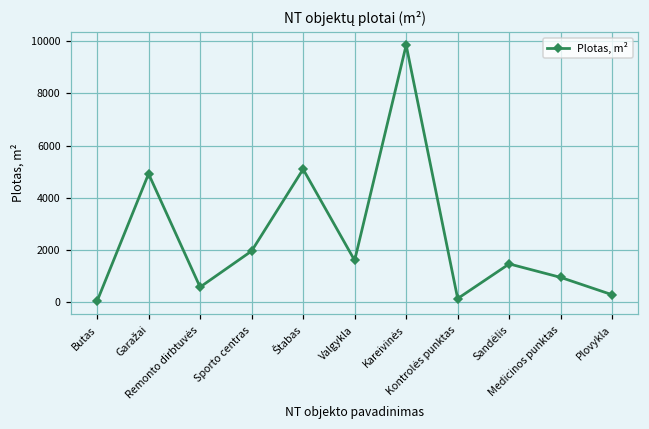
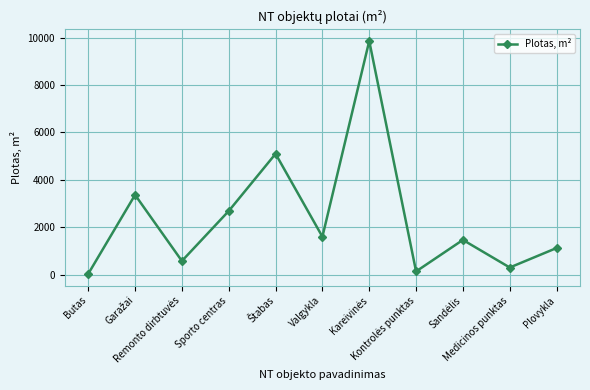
Garažai: 4900 -> 3400
Sporto centras: 2000 -> 2700
Medicinos punktas: 900 -> 300
Plovykla: 300 -> 1100
